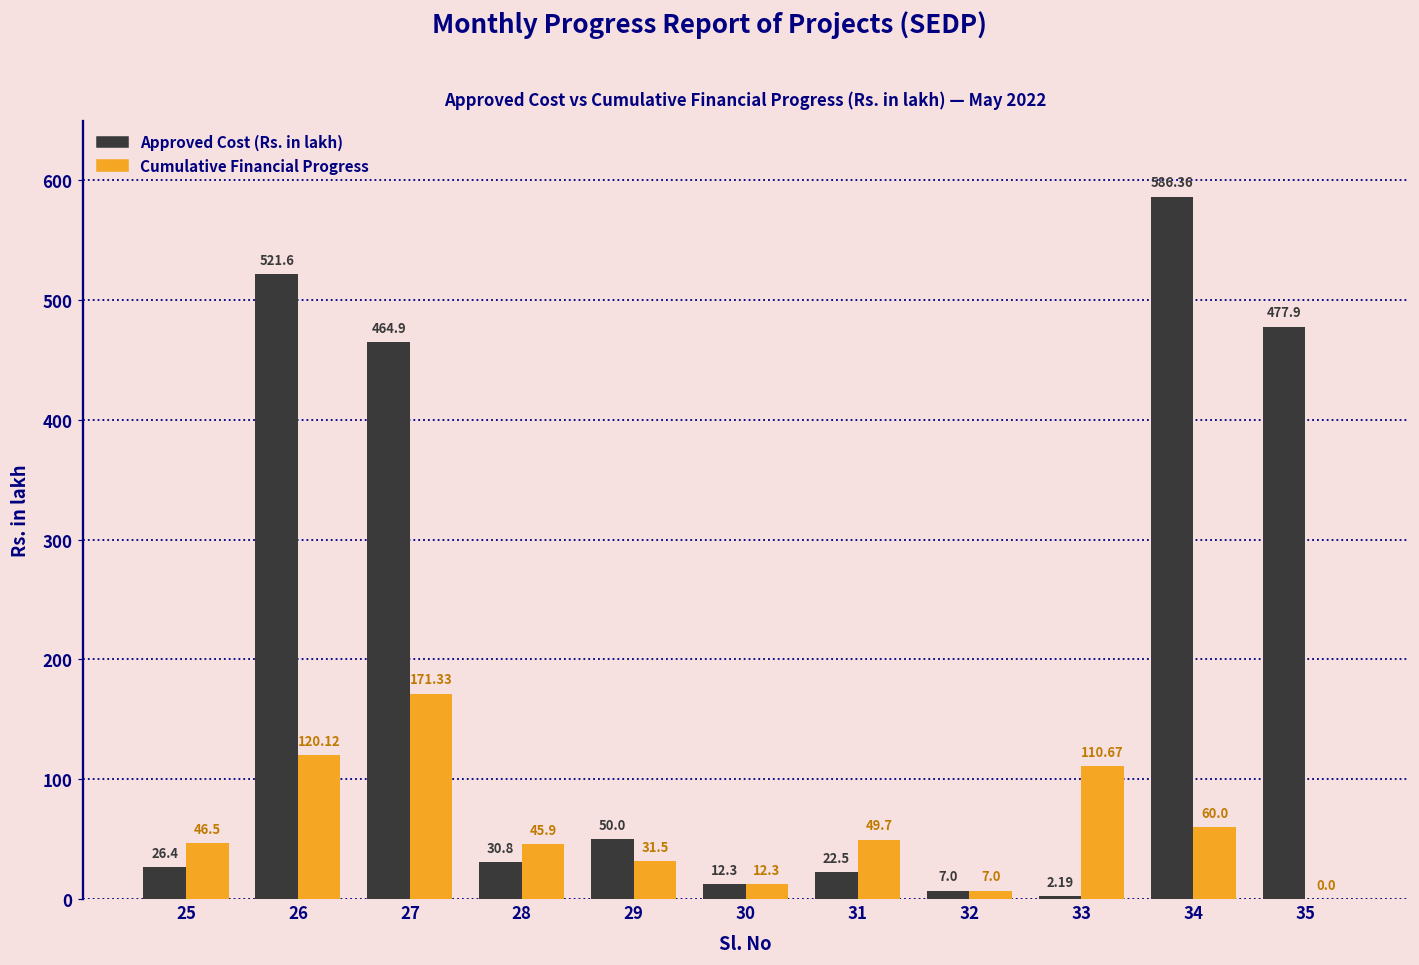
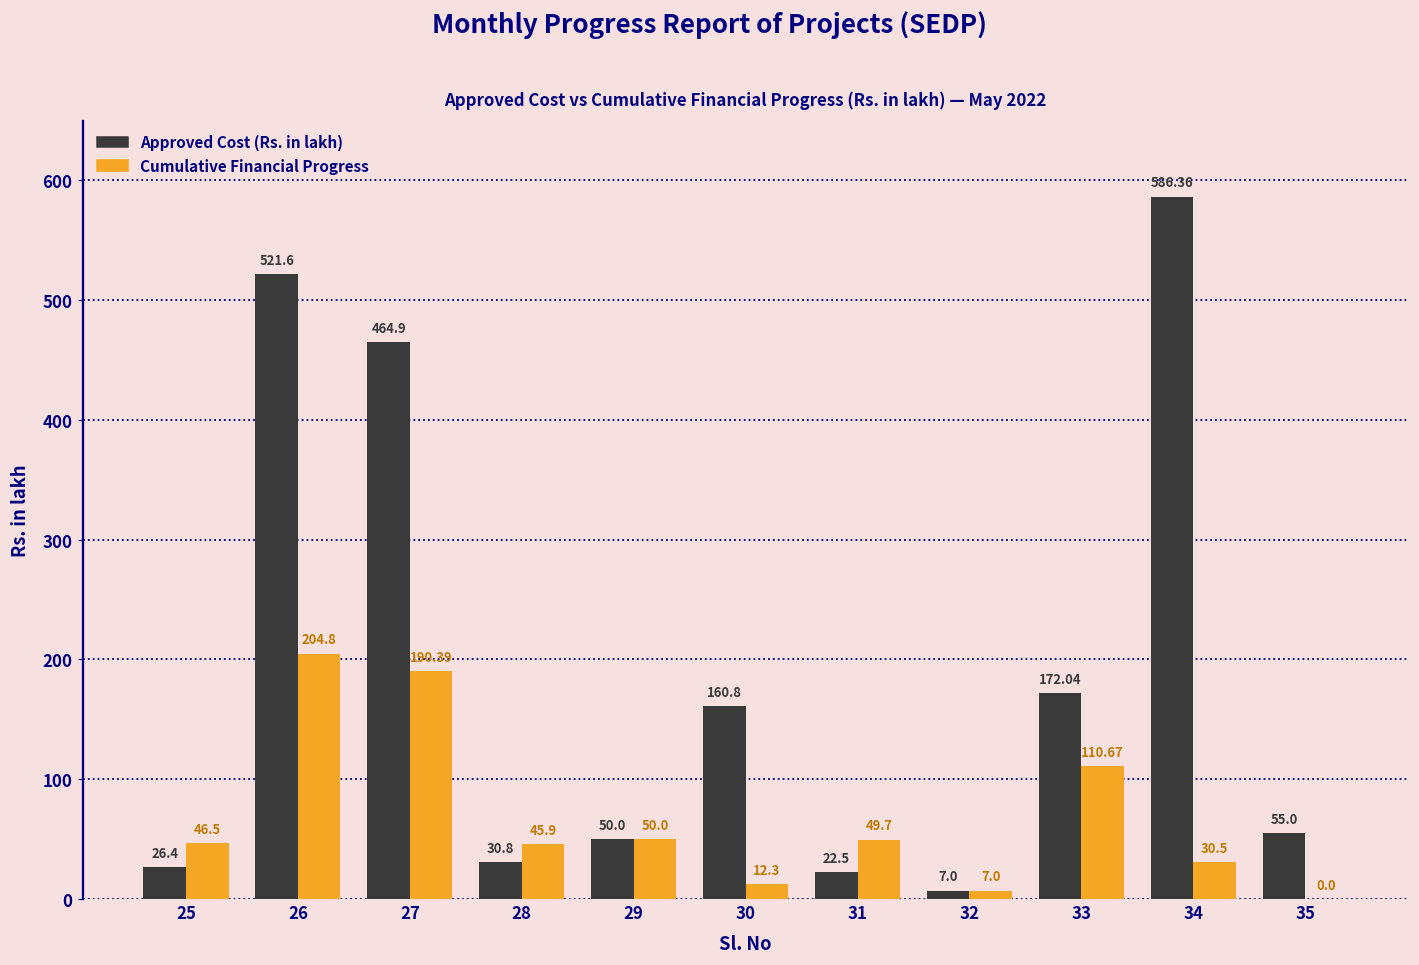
Cumulative Financial Progress, 26: 120.12 -> 204.8
Cumulative Financial Progress, 27: 171.33 -> 190.39
Cumulative Financial Progress, 29: 31.5 -> 50.0
Approved Cost (Rs. in lakh), 30: 12.3 -> 160.8
Approved Cost (Rs. in lakh), 33: 2.19 -> 172.04
Cumulative Financial Progress, 34: 60.0 -> 30.5
Approved Cost (Rs. in lakh), 35: 477.9 -> 55.0
